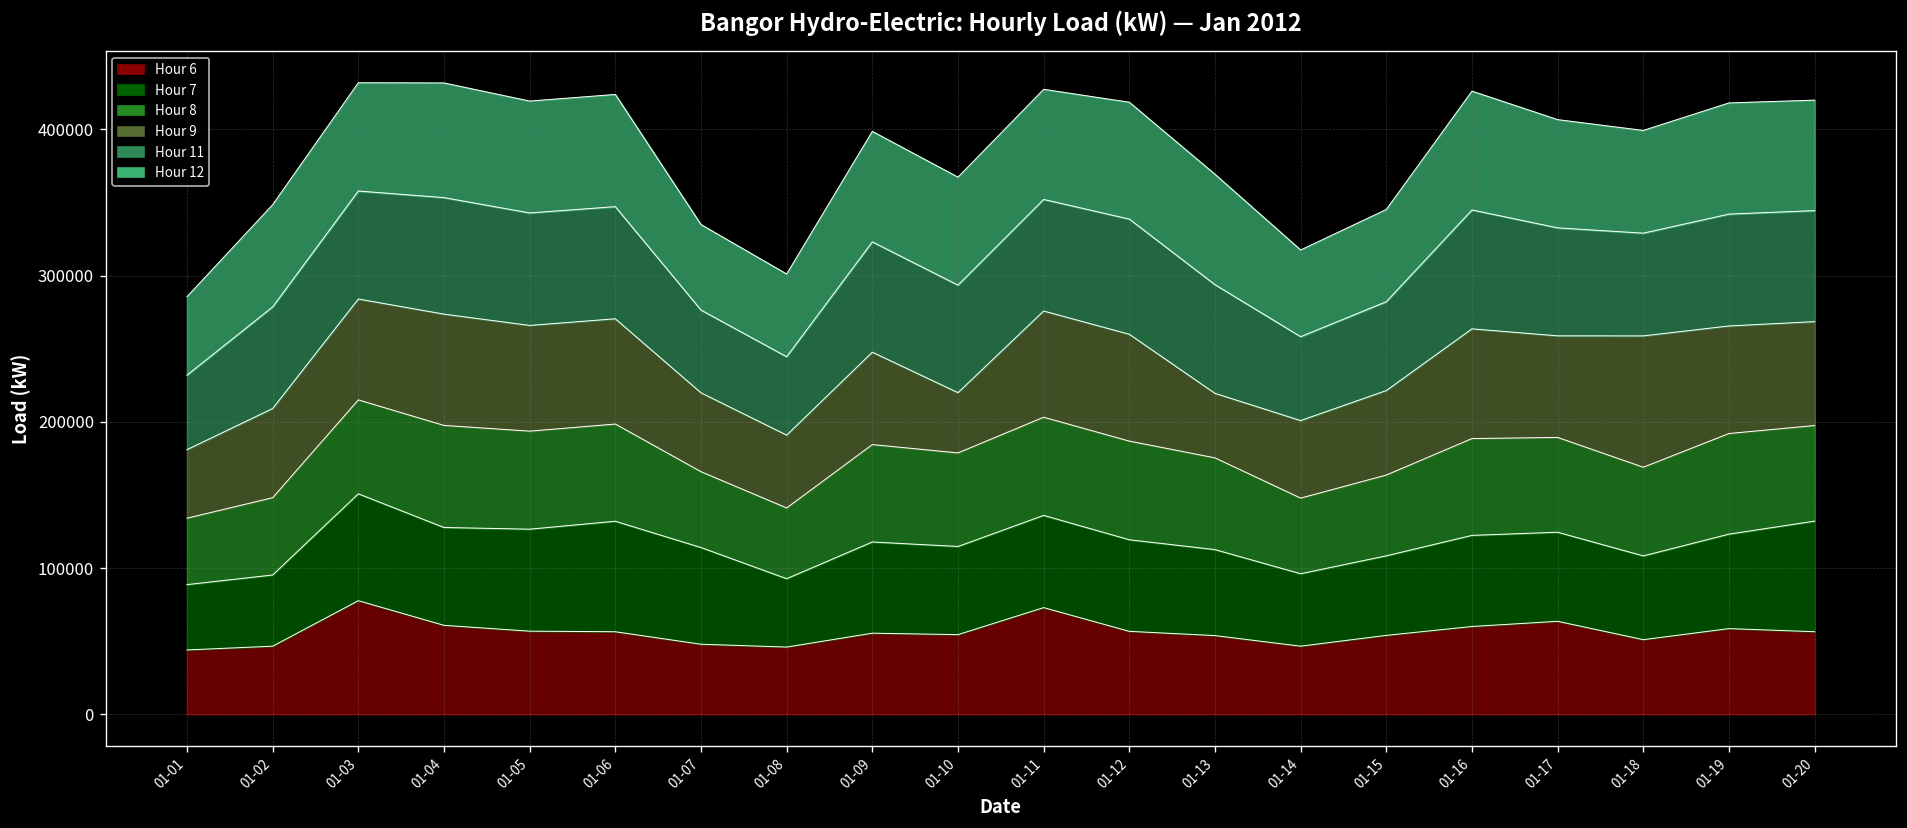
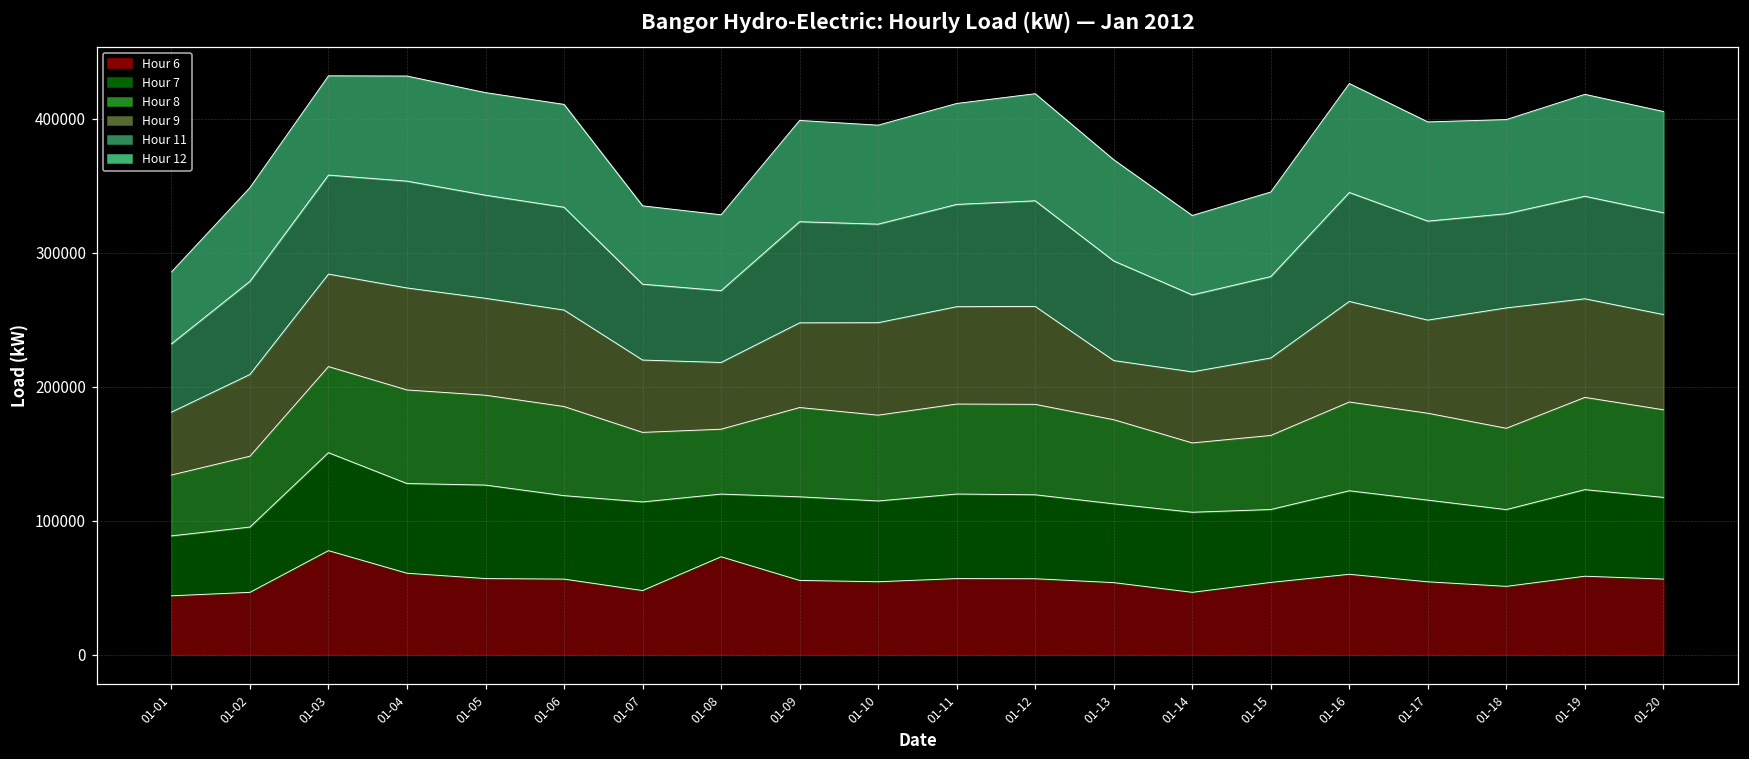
Hour 7, 01-06: 76000 -> 62000
Hour 6, 01-08: 46000 -> 73000
Hour 9, 01-10: 41000 -> 69000
Hour 6, 01-11: 73000 -> 57000
Hour 7, 01-14: 50000 -> 60000
Hour 6, 01-17: 64000 -> 54000
Hour 7, 01-20: 76000 -> 61000
